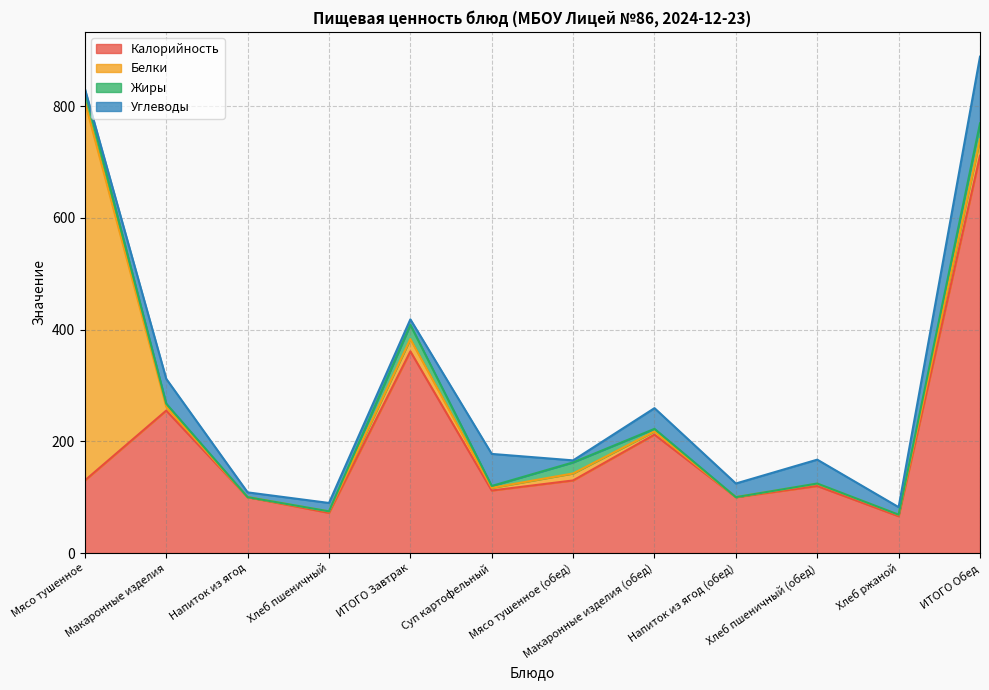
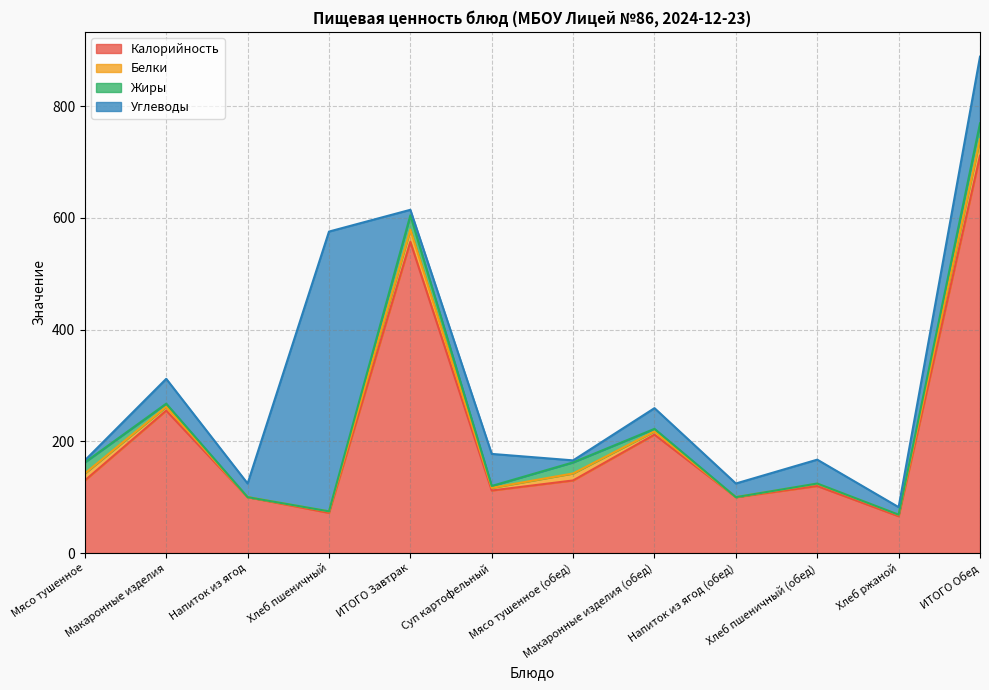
Белки, Мясо тушенное: 680 -> 10
Углеводы, Напиток из ягод: 10 -> 20
Углеводы, Хлеб пшеничный: 20 -> 500
Калорийность, ИТОГО Завтрак: 360 -> 560
